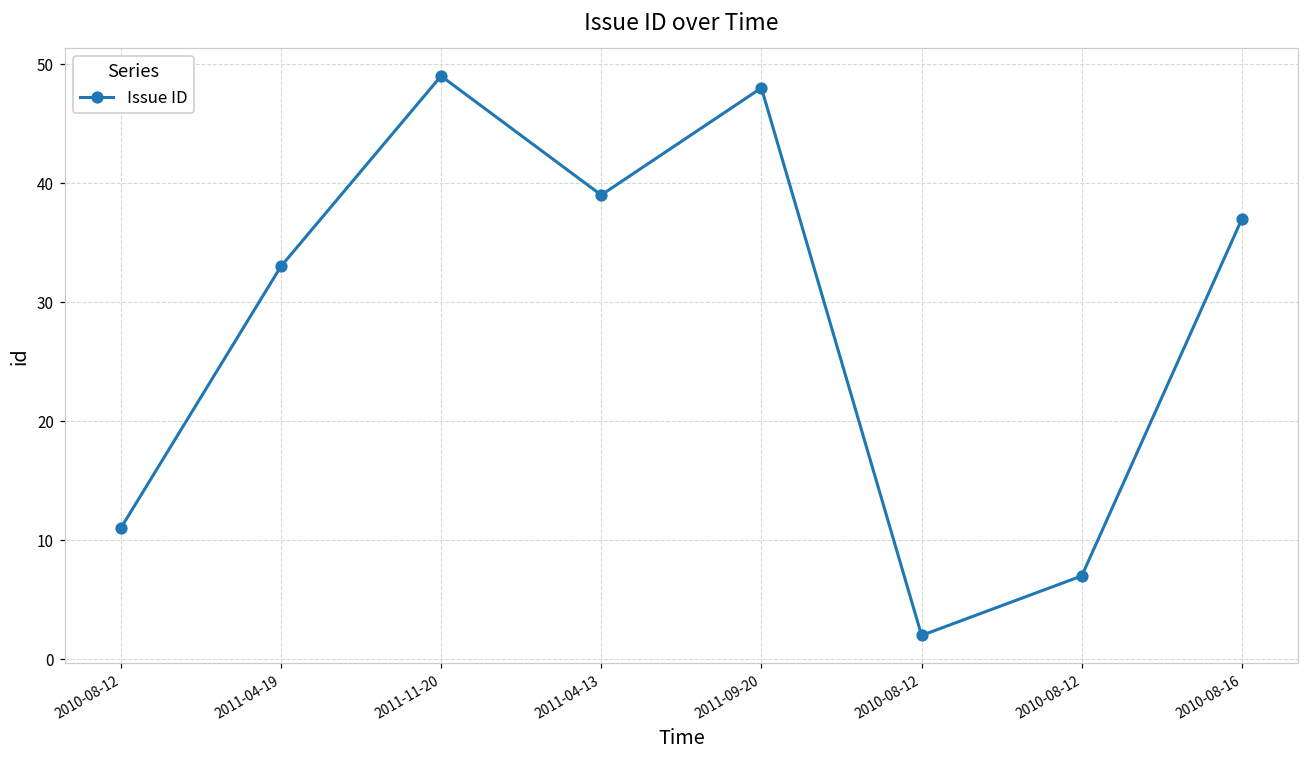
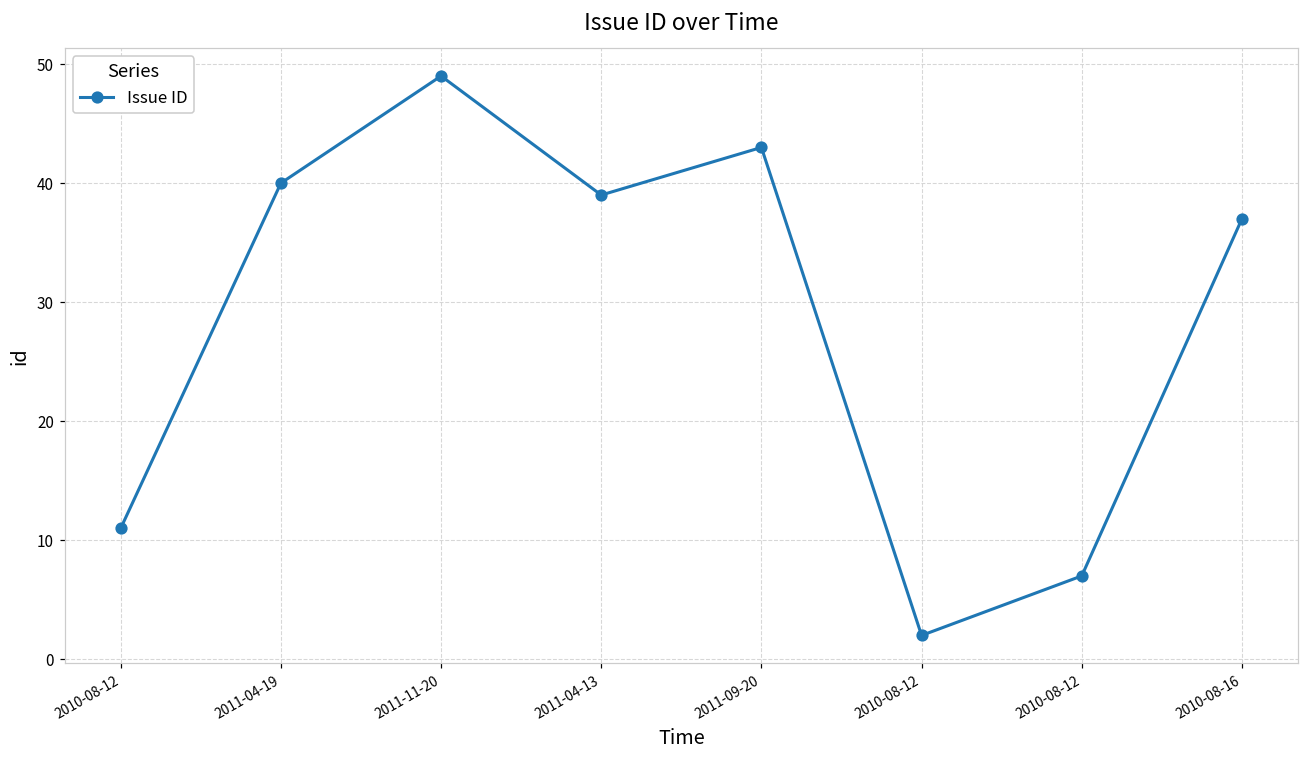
2011-04-19: 33 -> 40
2011-09-20: 48 -> 43
